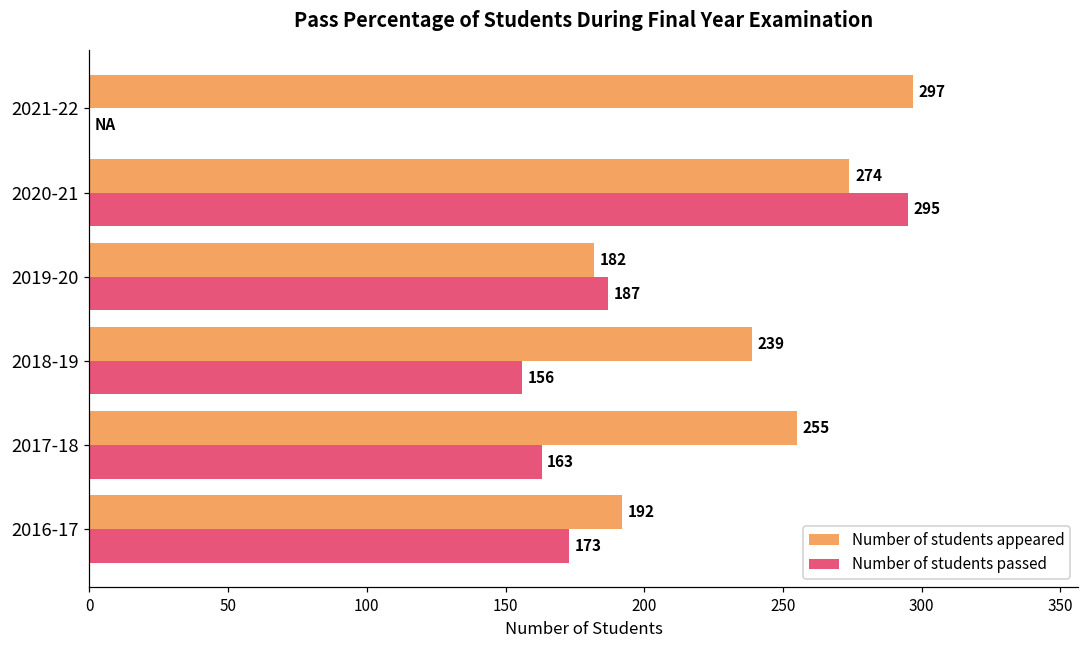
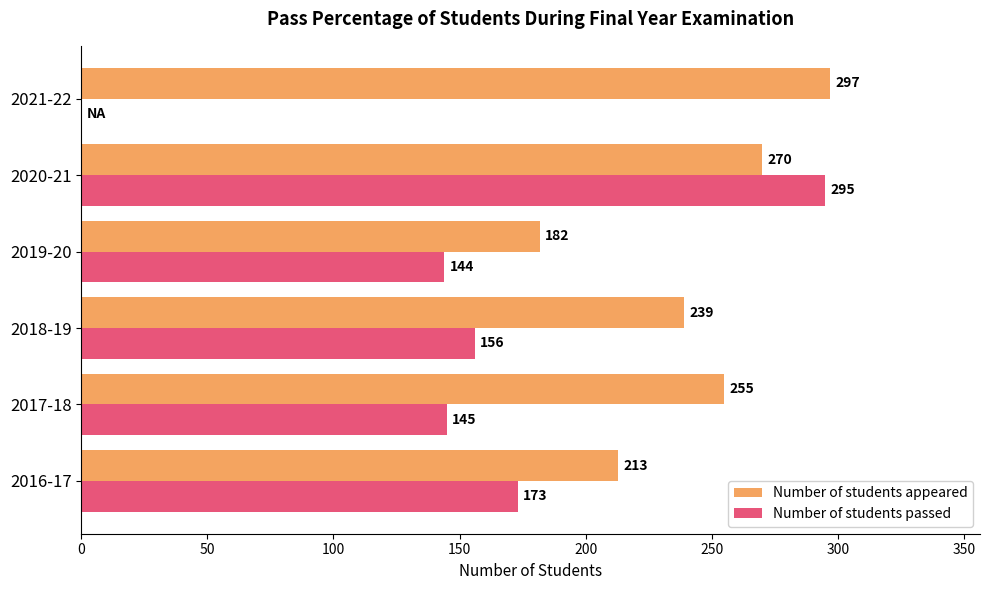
Number of students appeared, 2020-21: 274 -> 270
Number of students passed, 2019-20: 187 -> 144
Number of students passed, 2017-18: 163 -> 145
Number of students appeared, 2016-17: 192 -> 213
